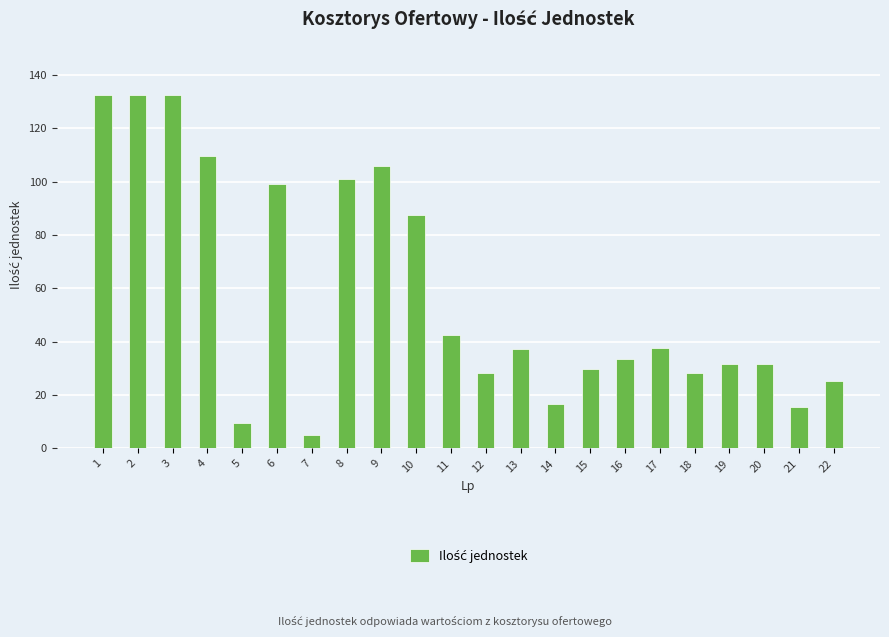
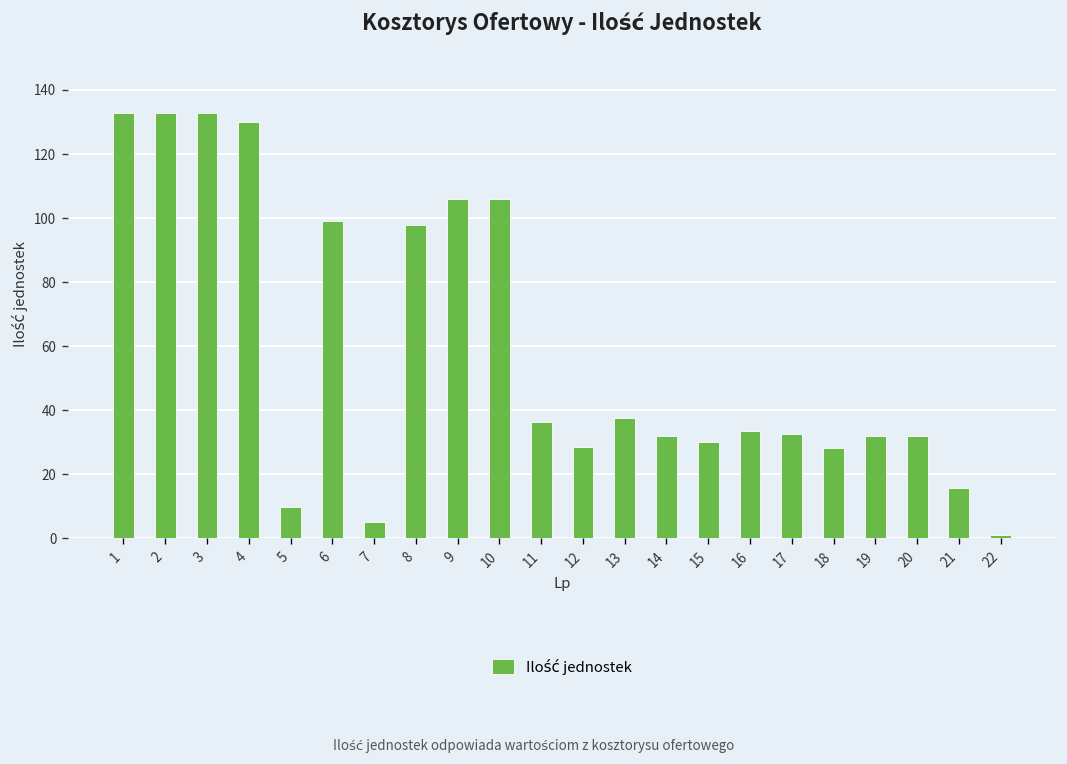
4: 110 -> 130
8: 101 -> 98
10: 87 -> 106
11: 42 -> 36
14: 17 -> 32
17: 38 -> 32
22: 25 -> 1
